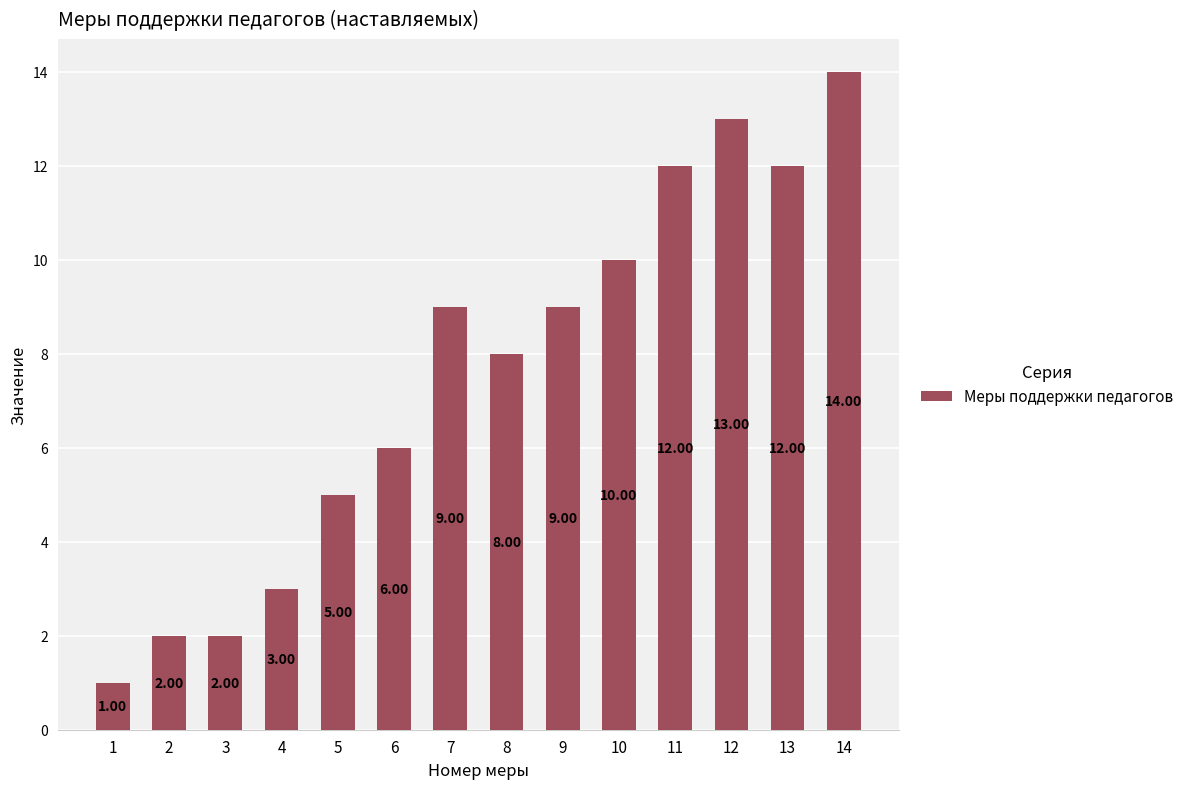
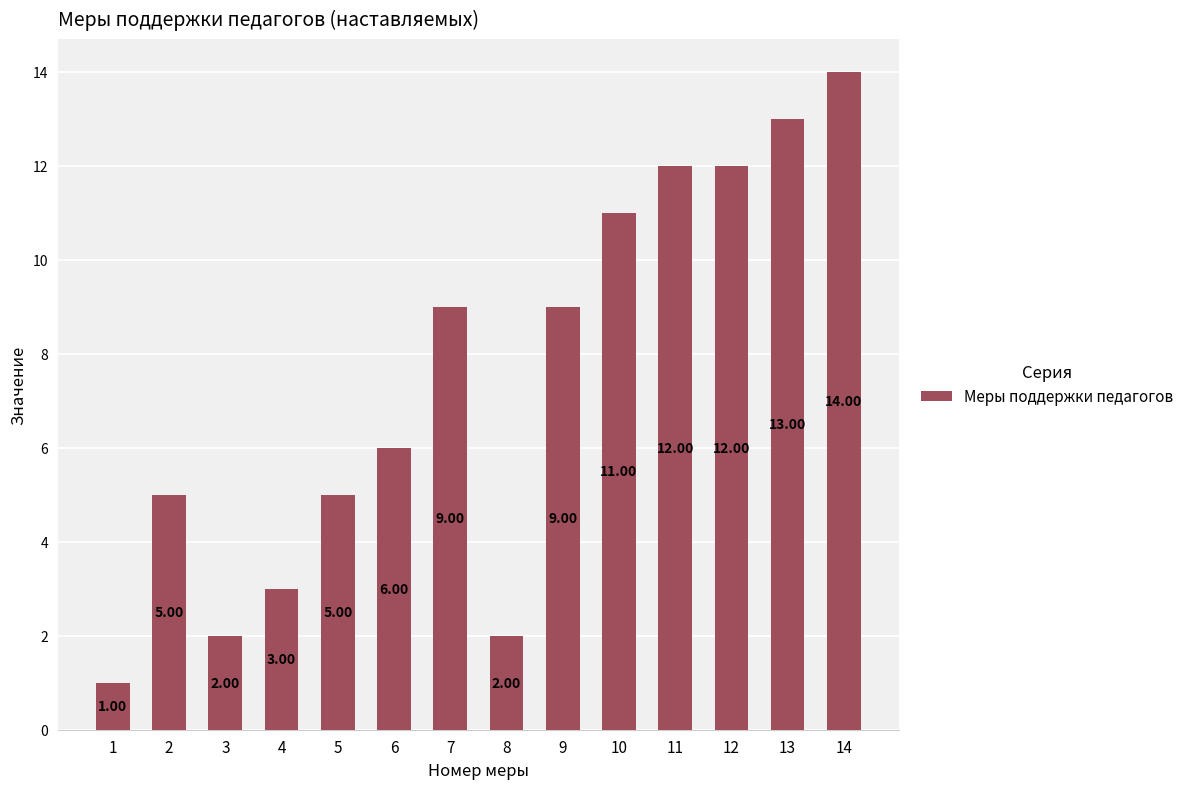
2: 2.00 -> 5.00
8: 8.00 -> 2.00
10: 10.00 -> 11.00
12: 13.00 -> 12.00
13: 12.00 -> 13.00
